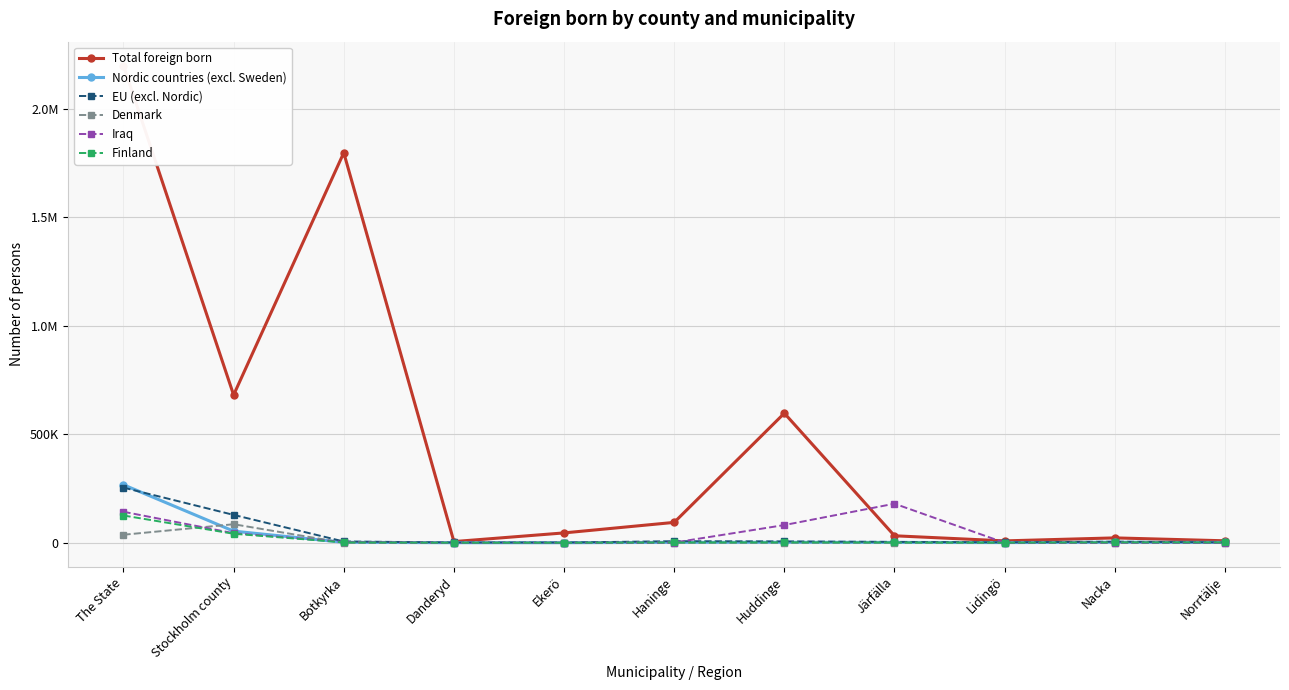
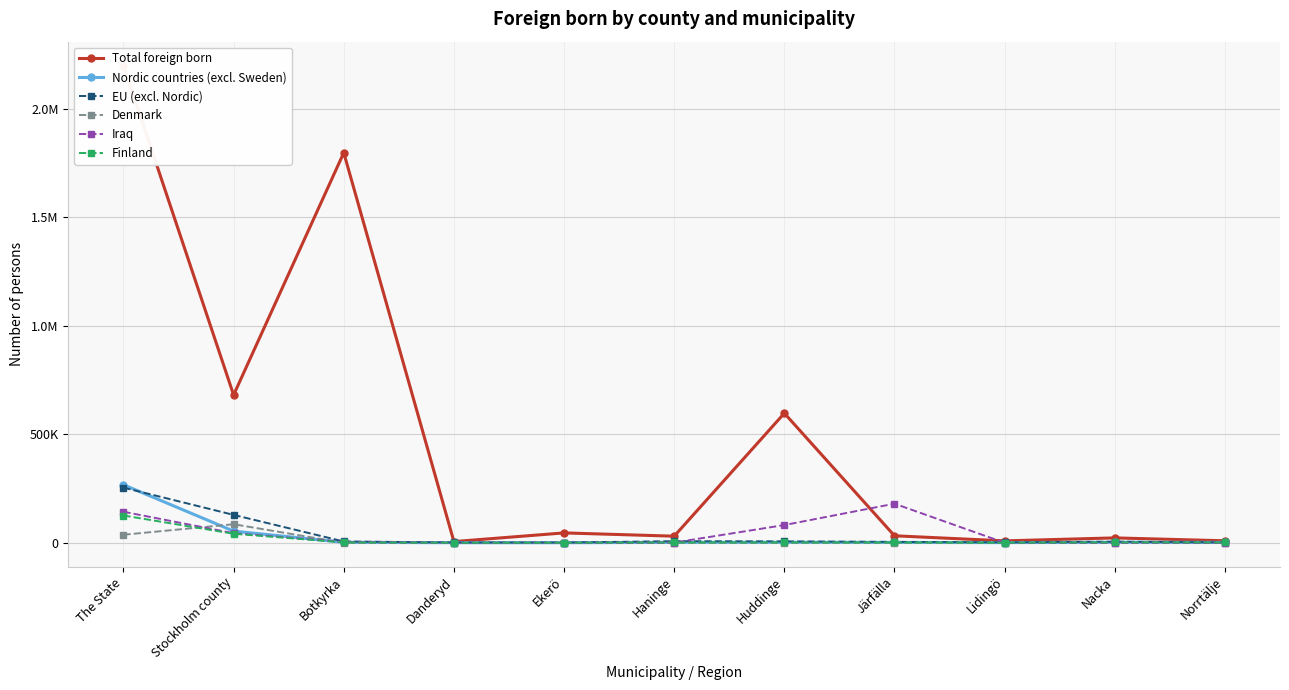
Total foreign born, Haninge: 90000 -> 30000
